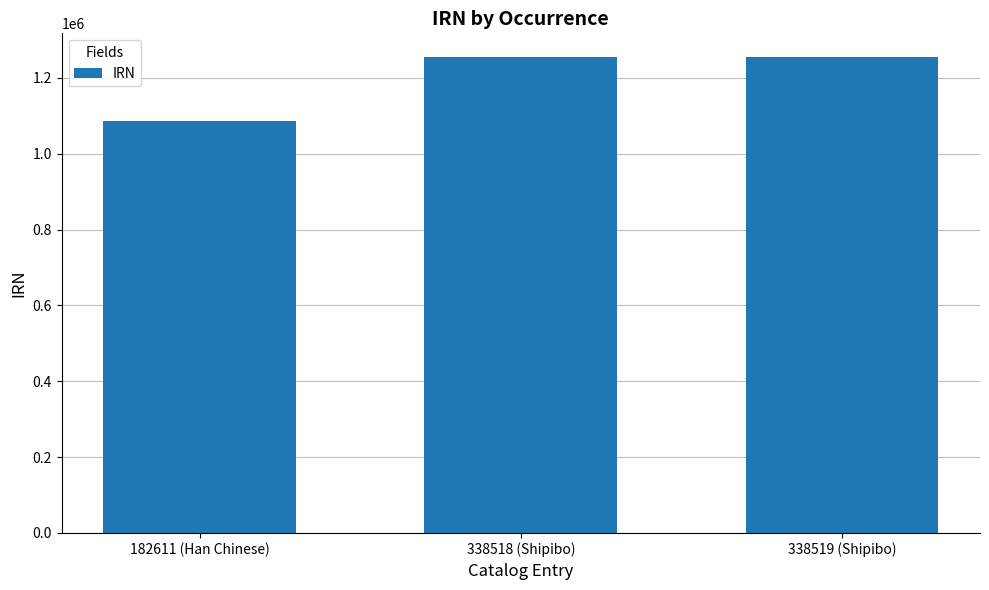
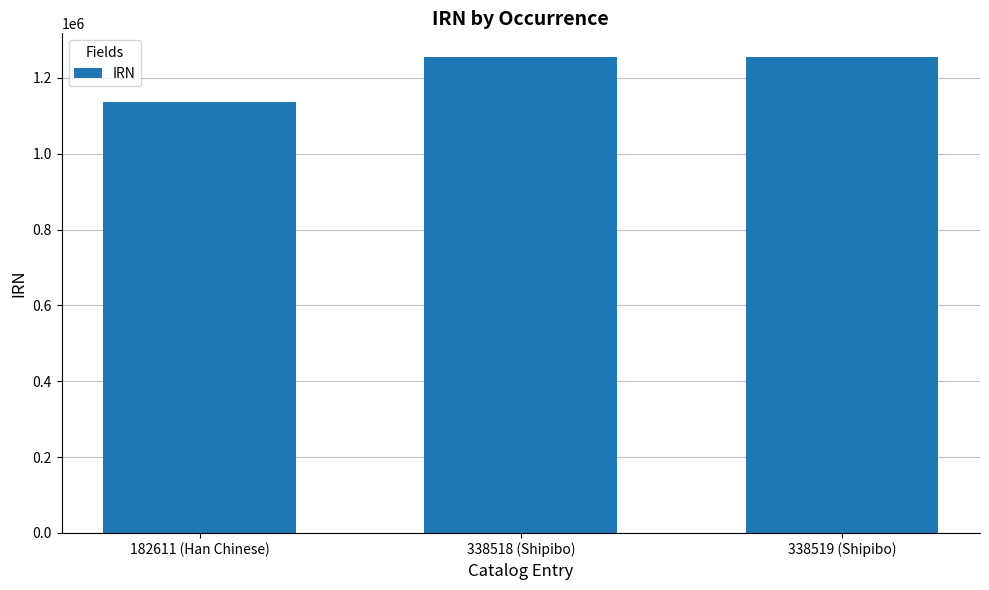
182611 (Han Chinese): 1090000 -> 1140000
